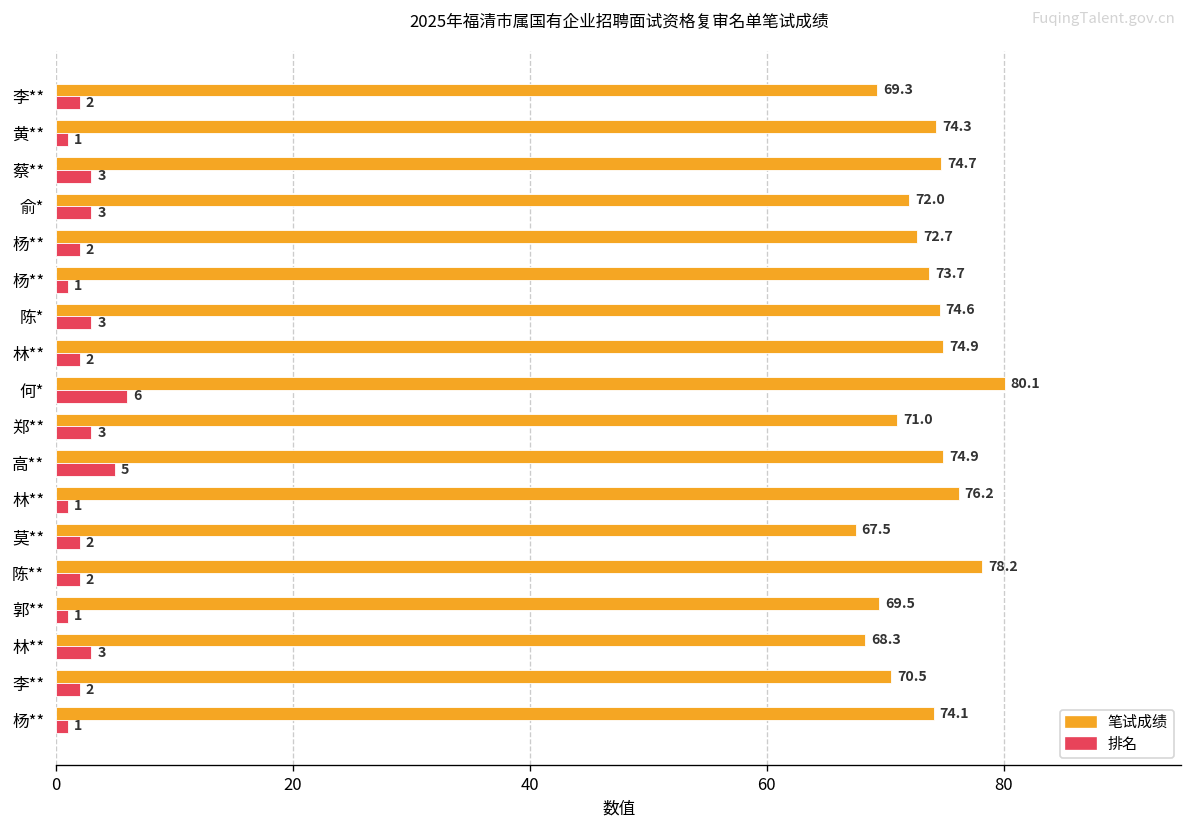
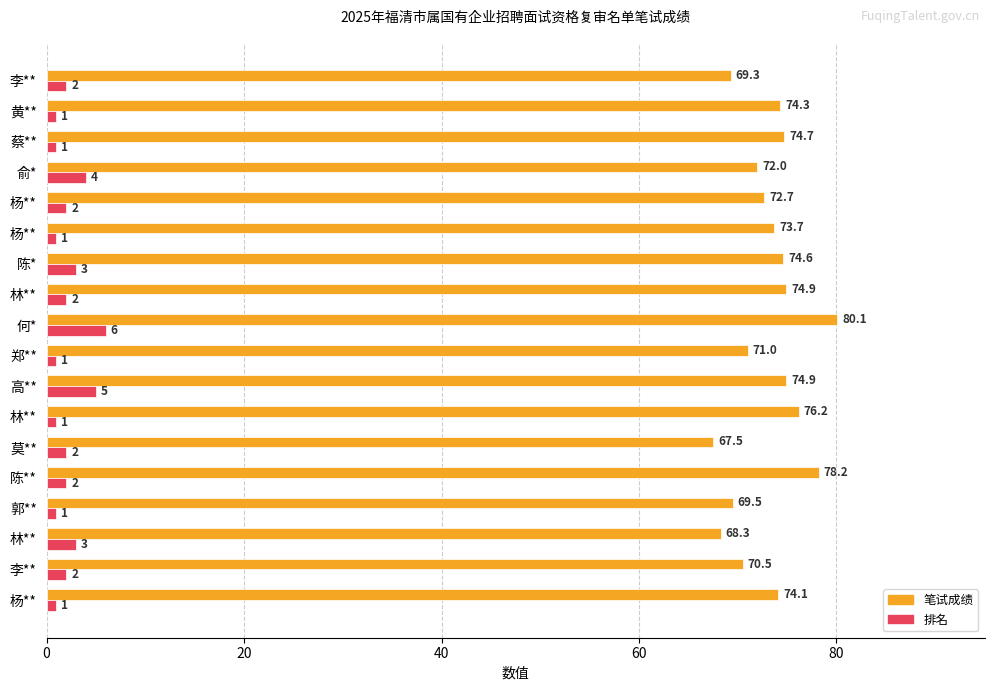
排名, 蔡**: 3 -> 1
排名, 俞*: 3 -> 4
排名, 郑**: 3 -> 1
